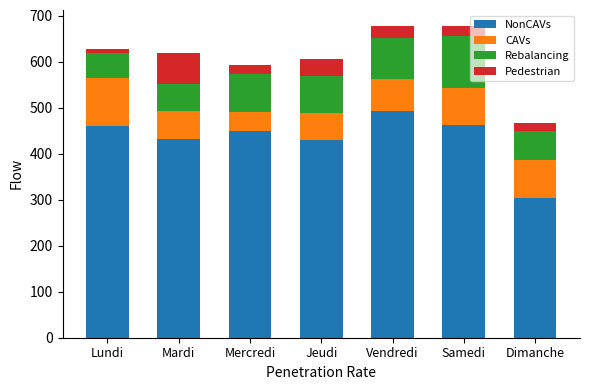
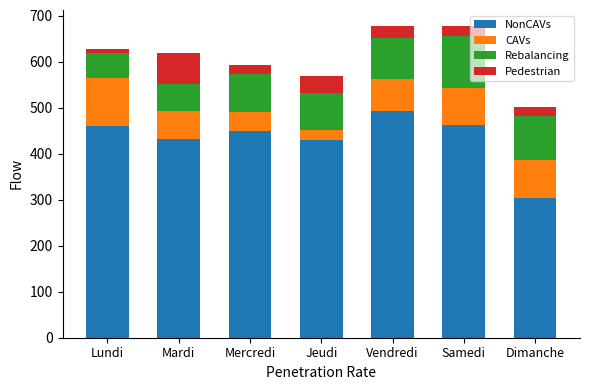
CAVs, Jeudi: 60 -> 20
Rebalancing, Dimanche: 60 -> 100
